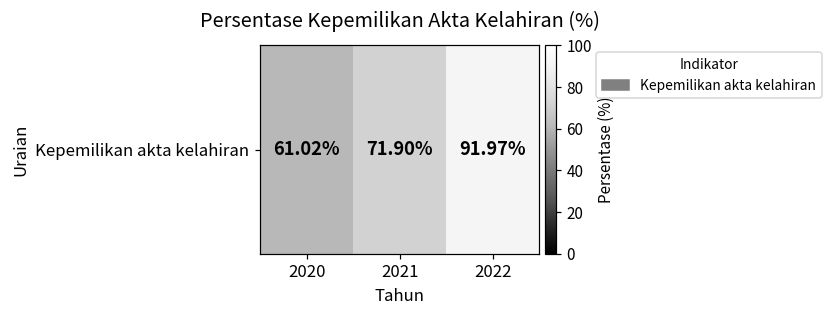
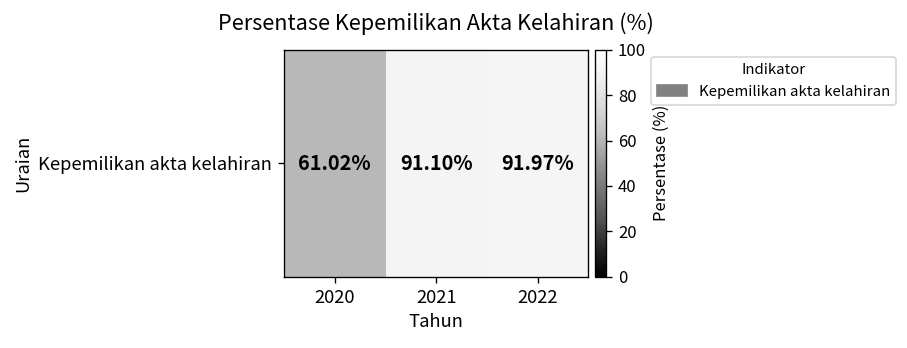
Kepemilikan akta kelahiran, 2021: 71.90% -> 91.10%
